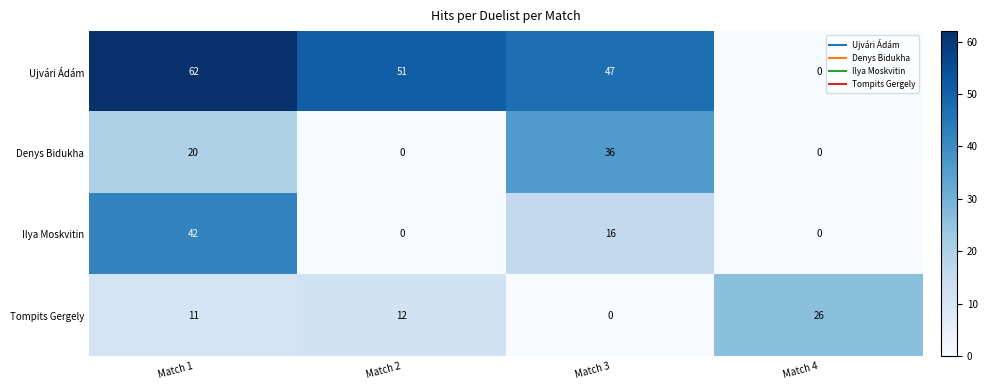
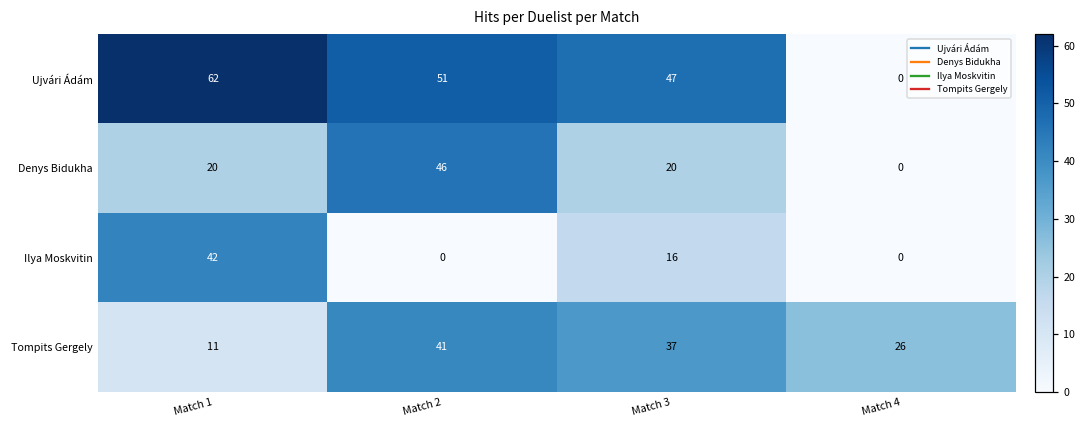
Denys Bidukha, Match 2: 0 -> 46
Denys Bidukha, Match 3: 36 -> 20
Tompits Gergely, Match 2: 12 -> 41
Tompits Gergely, Match 3: 0 -> 37
